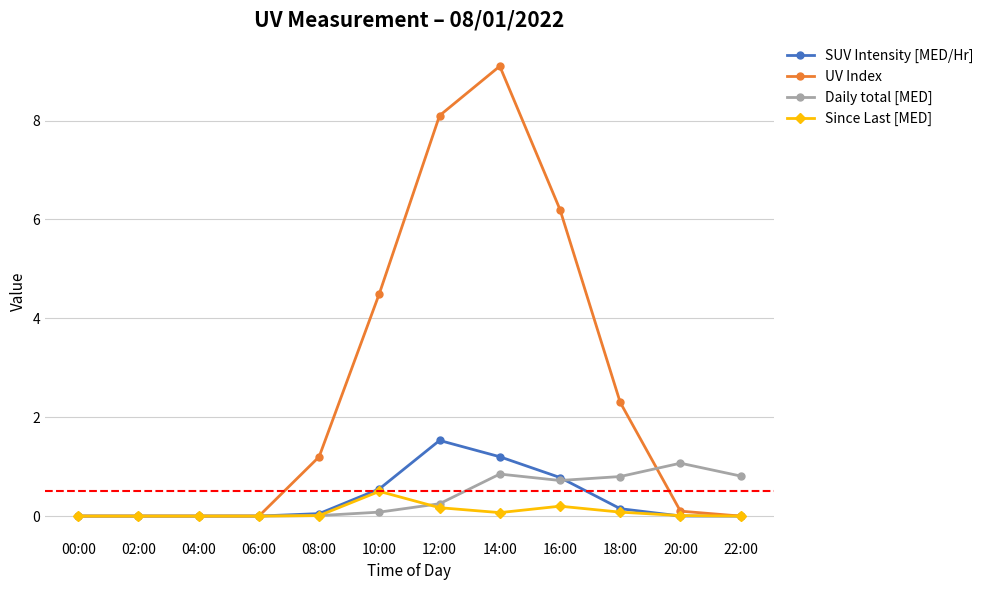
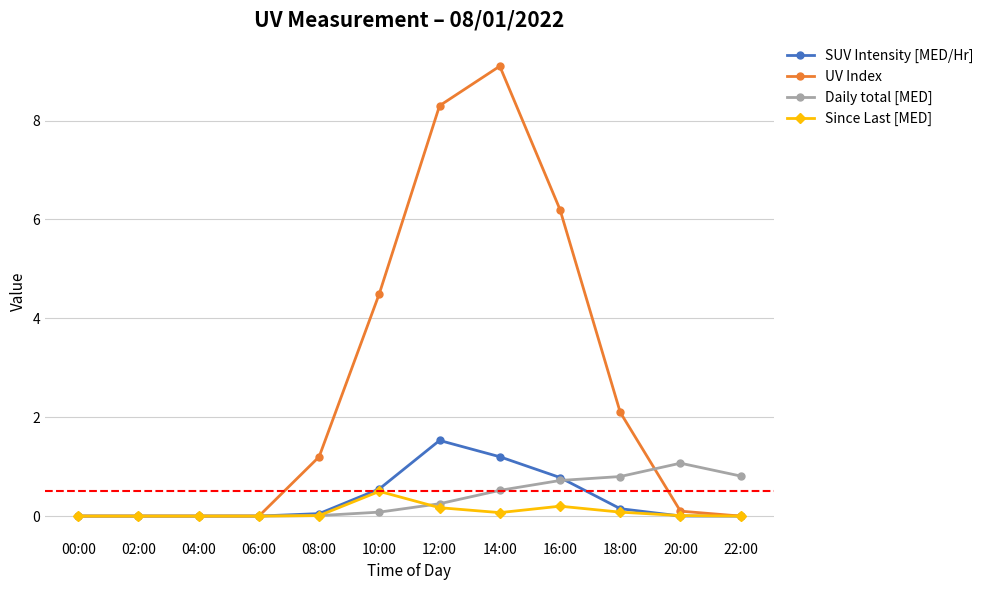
UV Index, 12:00: 8.1 -> 8.3
Daily total [MED], 14:00: 0.9 -> 0.5
UV Index, 18:00: 2.3 -> 2.1
